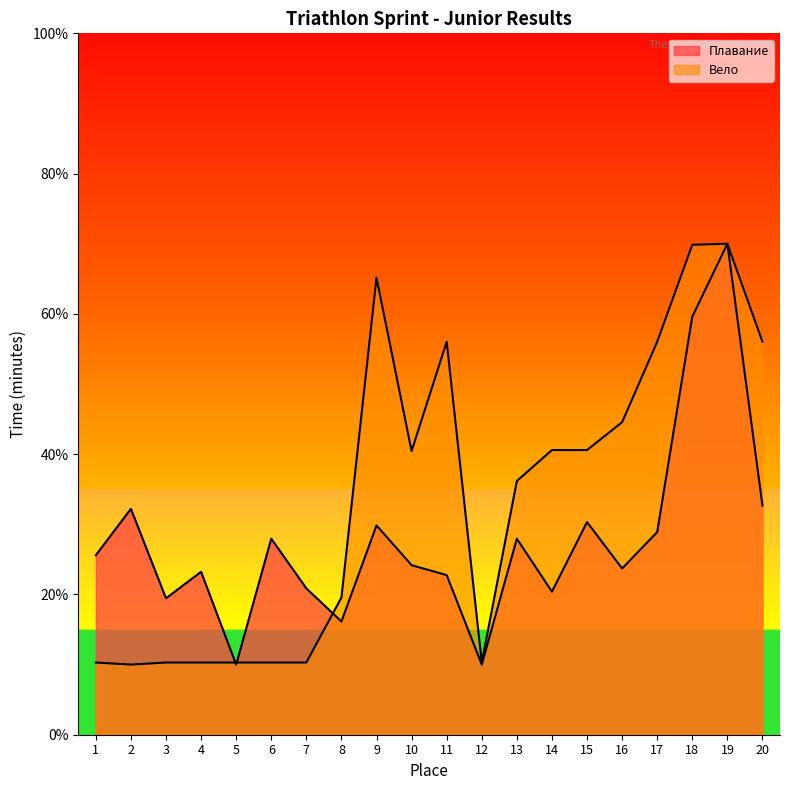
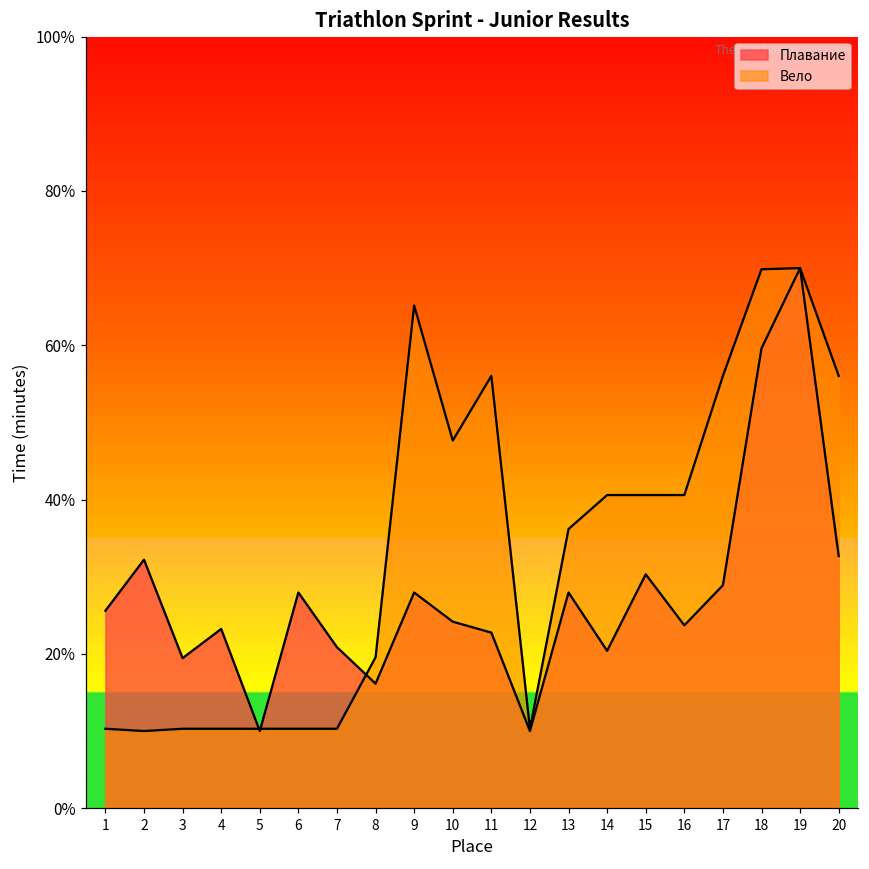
Плавание, 9: 30% -> 28%
Вело, 10: 40% -> 48%
Вело, 16: 45% -> 41%
